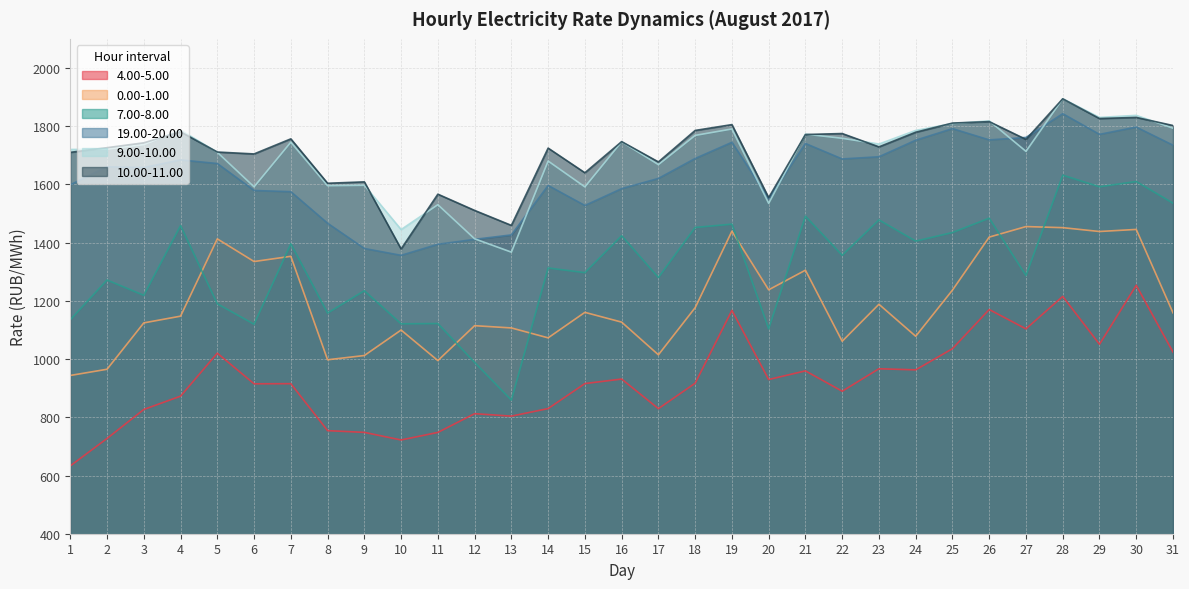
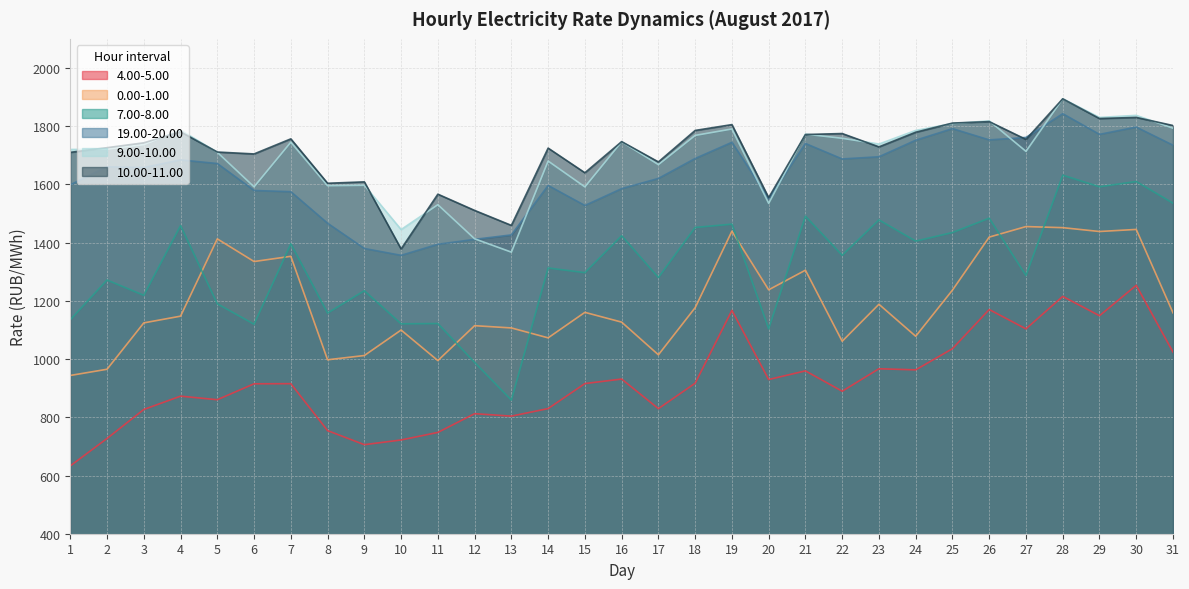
4.00-5.00, 5: 1020 -> 860
4.00-5.00, 9: 750 -> 710
4.00-5.00, 29: 1050 -> 1150
